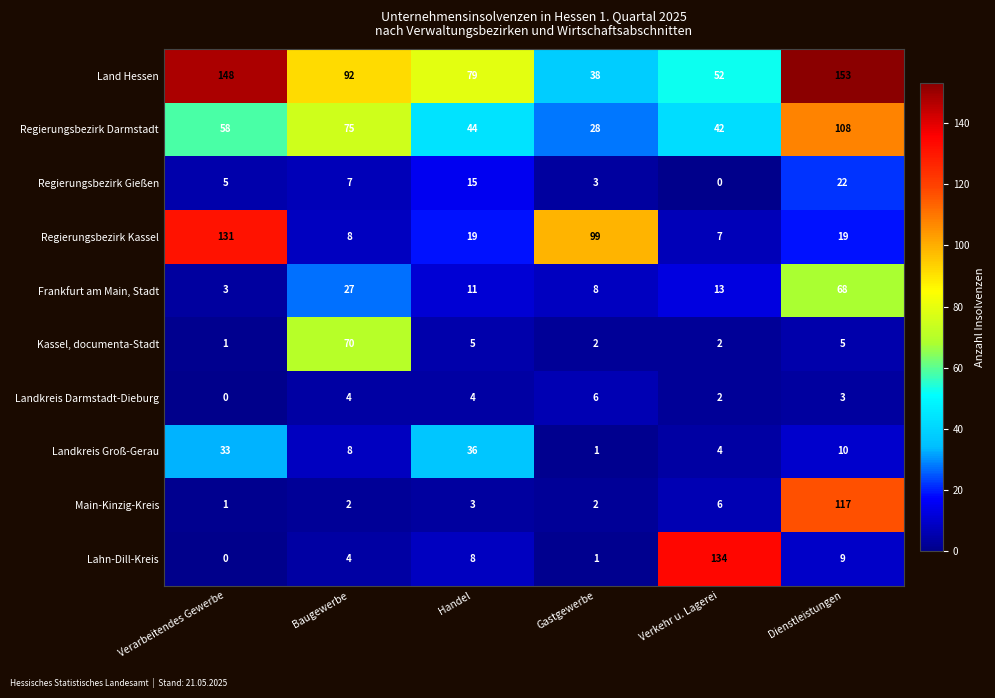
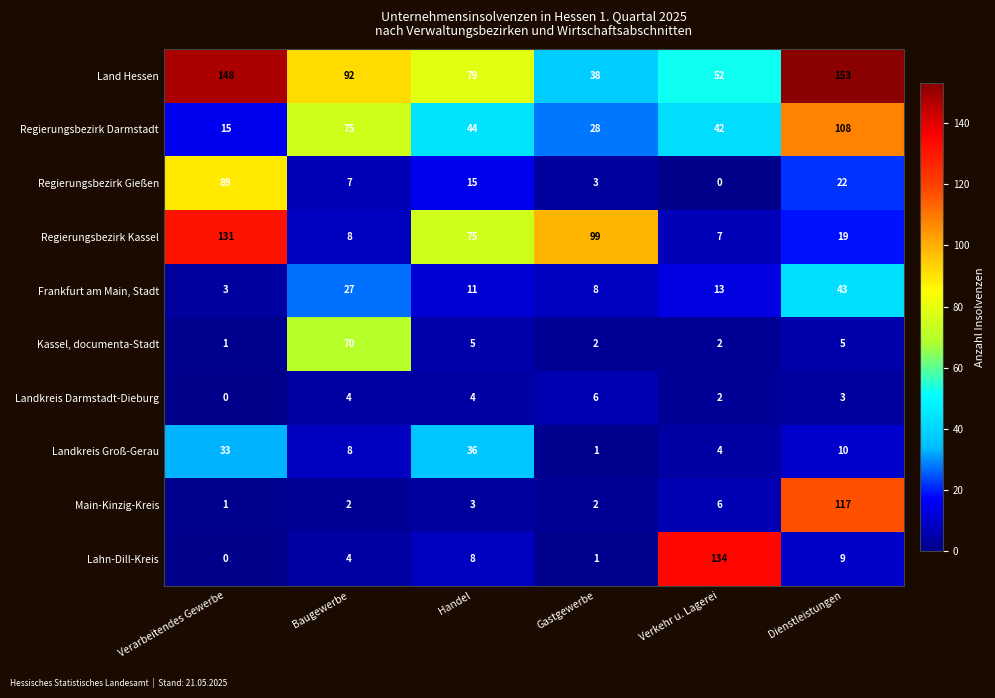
Regierungsbezirk Darmstadt, Verarbeitendes Gewerbe: 58 -> 15
Regierungsbezirk Gießen, Verarbeitendes Gewerbe: 5 -> 89
Regierungsbezirk Kassel, Handel: 19 -> 75
Frankfurt am Main, Stadt, Dienstleistungen: 68 -> 43
